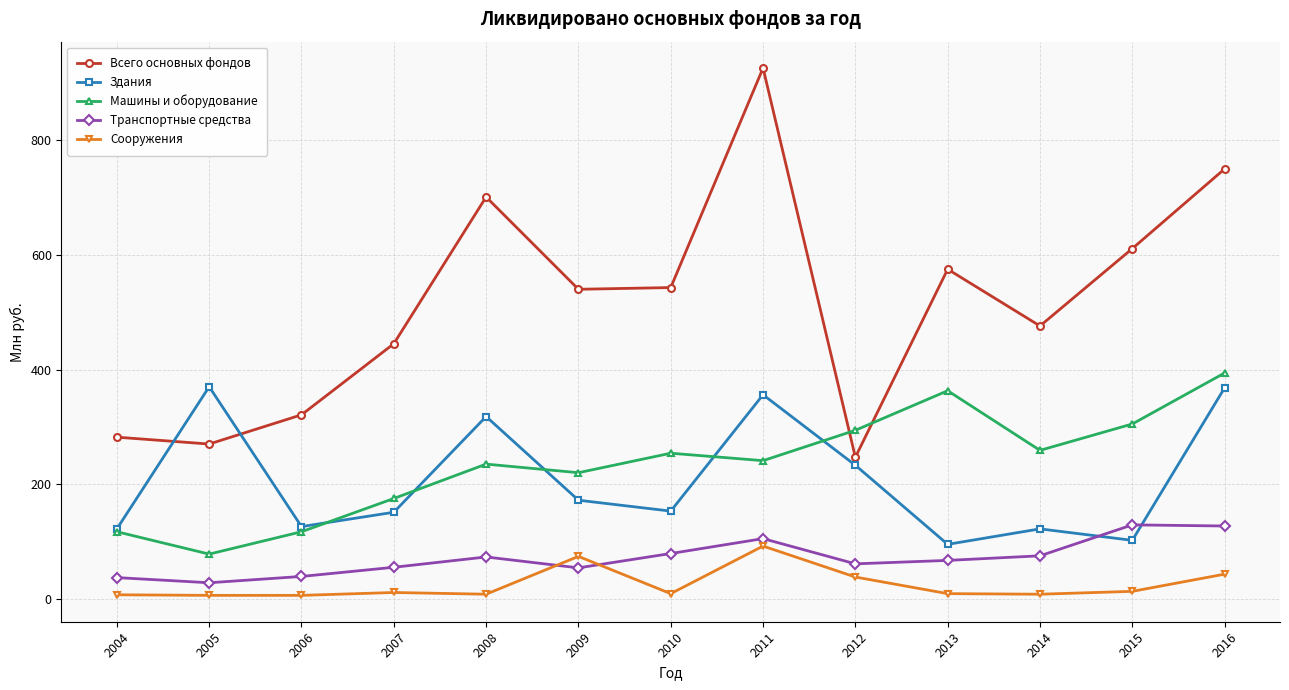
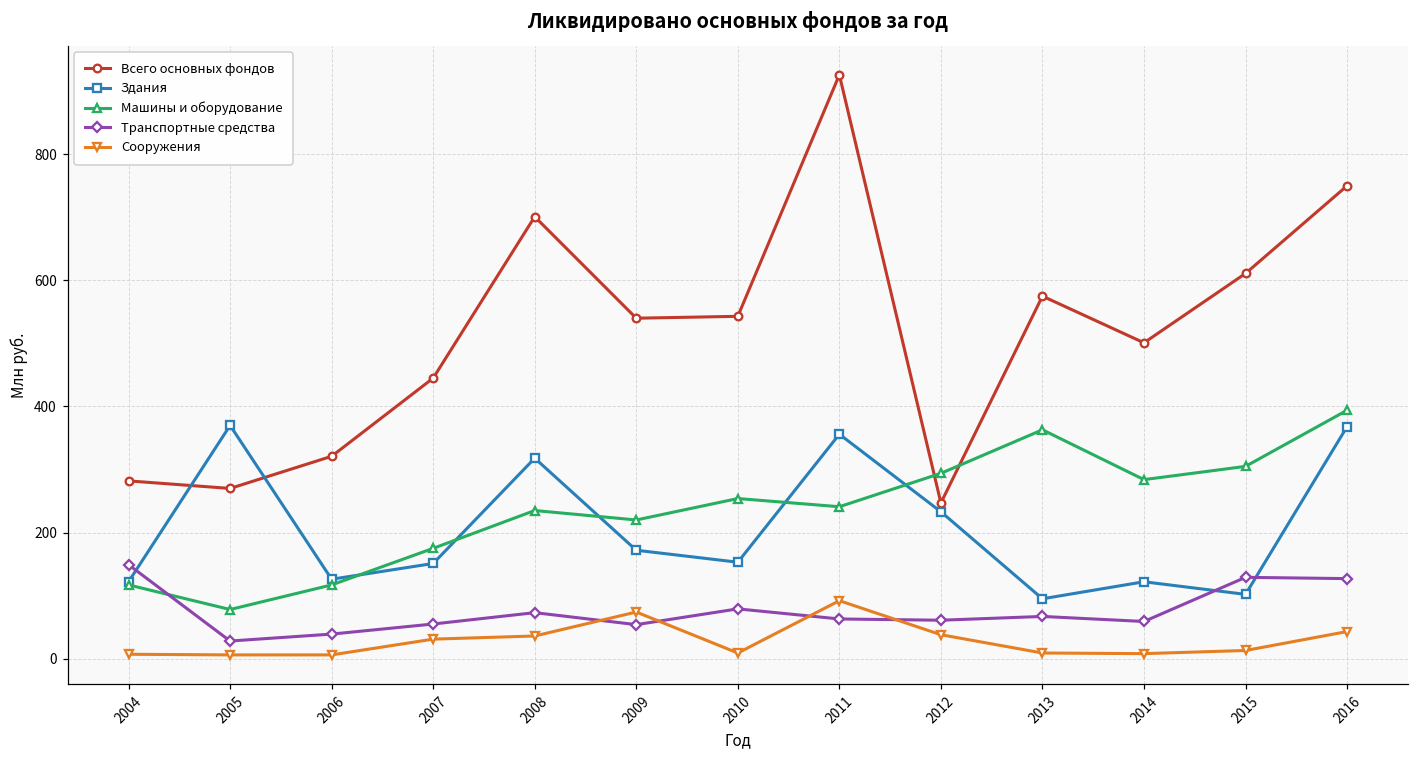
Транспортные средства, 2004: 40 -> 150
Сооружения, 2007: 10 -> 30
Сооружения, 2008: 10 -> 40
Транспортные средства, 2011: 110 -> 60
Всего основных фондов, 2014: 480 -> 500
Машины и оборудование, 2014: 260 -> 280
Транспортные средства, 2014: 80 -> 60
